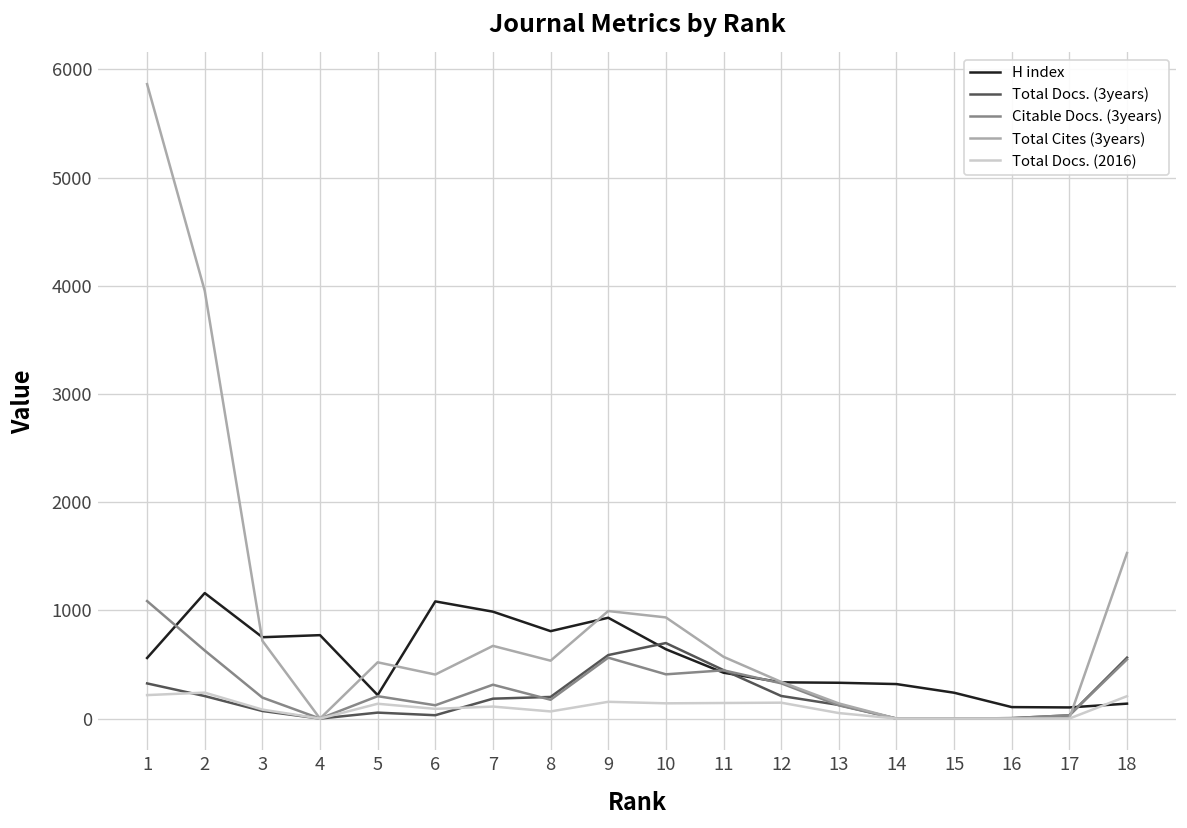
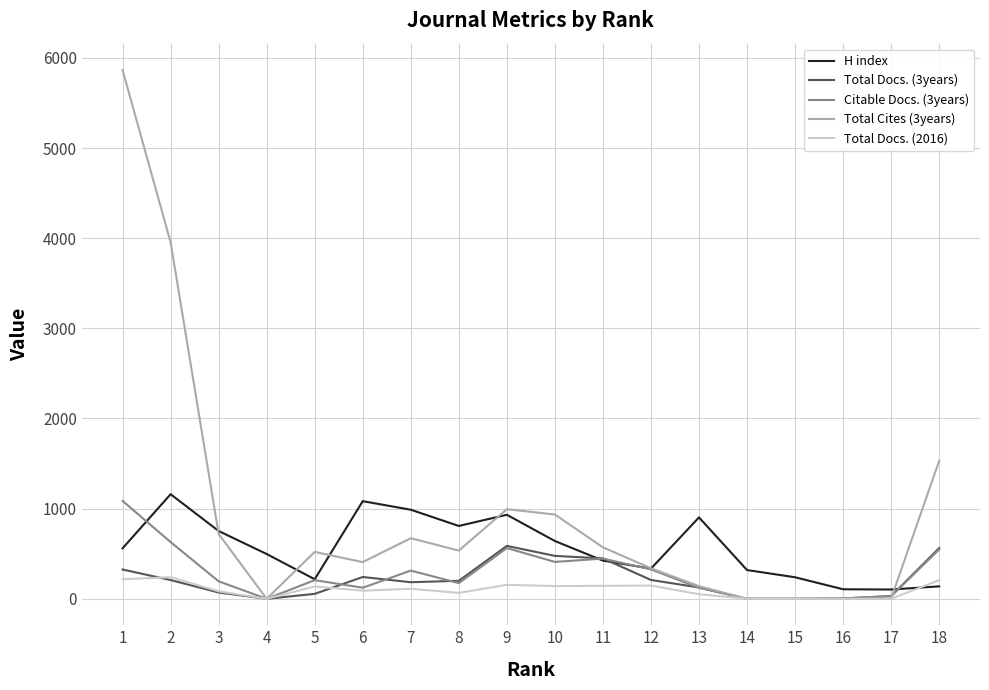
H index, 4: 800 -> 500
Total Docs. (3years), 6: 0 -> 200
Total Docs. (3years), 10: 700 -> 500
H index, 13: 300 -> 900
